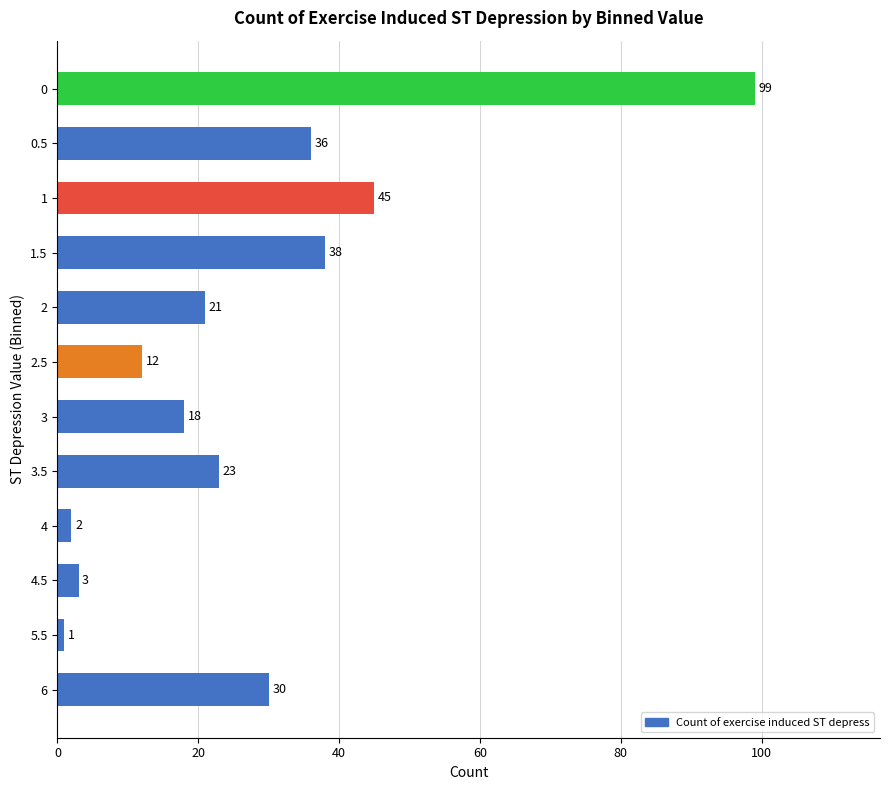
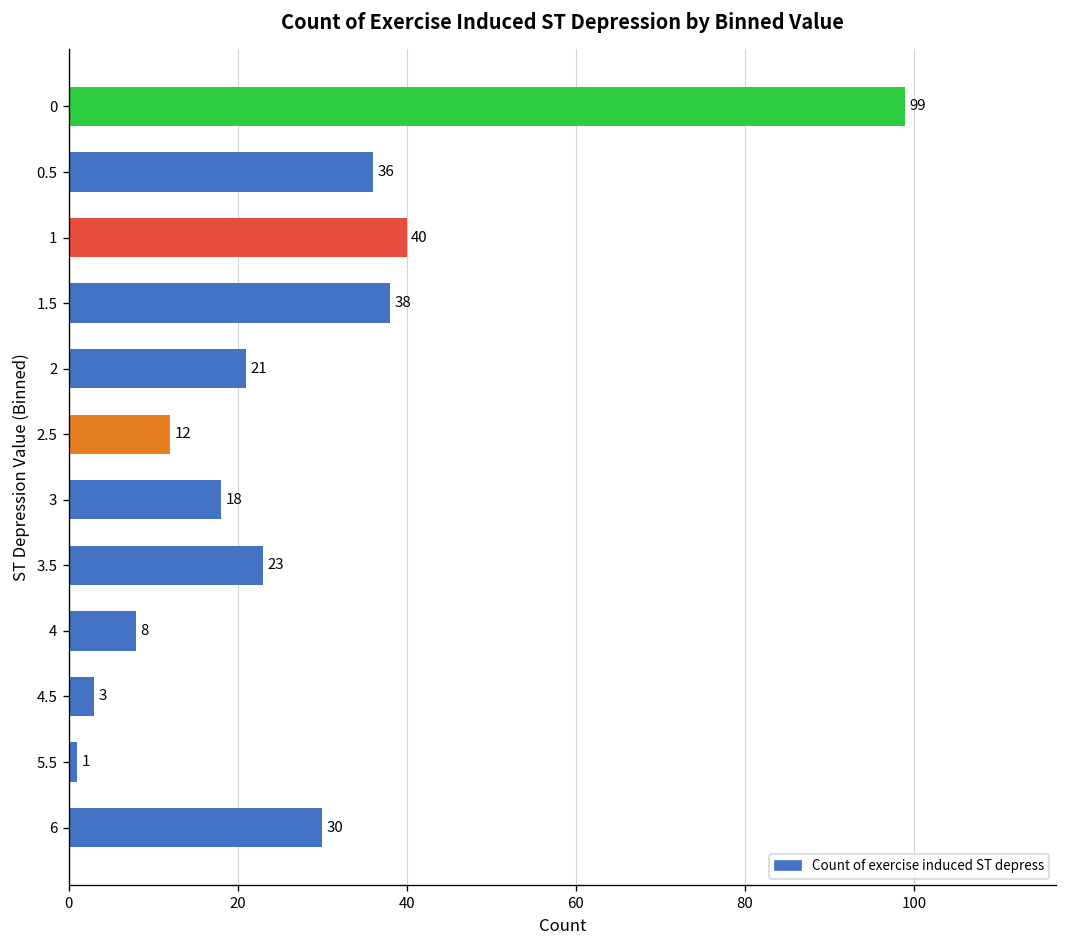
1: 45 -> 40
4: 2 -> 8
